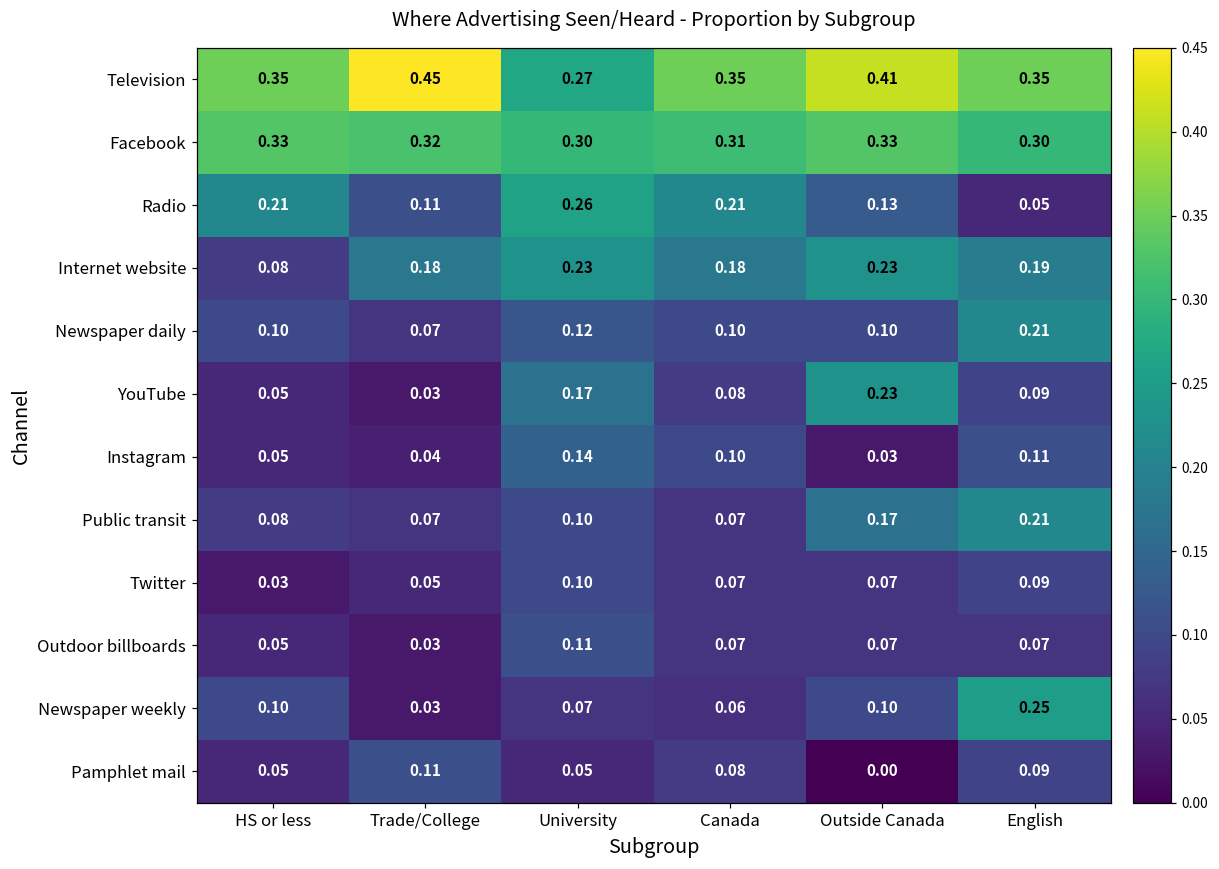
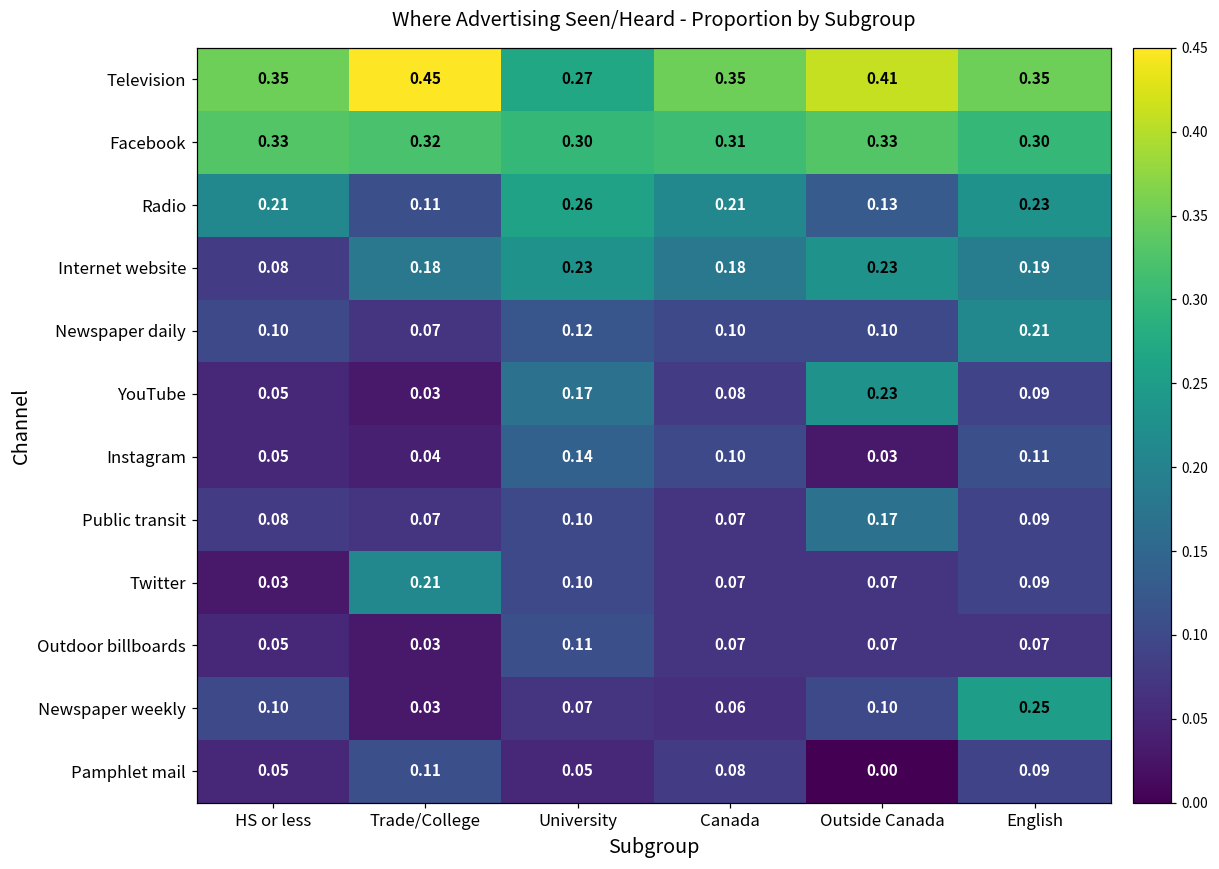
Radio, English: 0.05 -> 0.23
Public transit, English: 0.21 -> 0.09
Twitter, Trade/College: 0.05 -> 0.21
